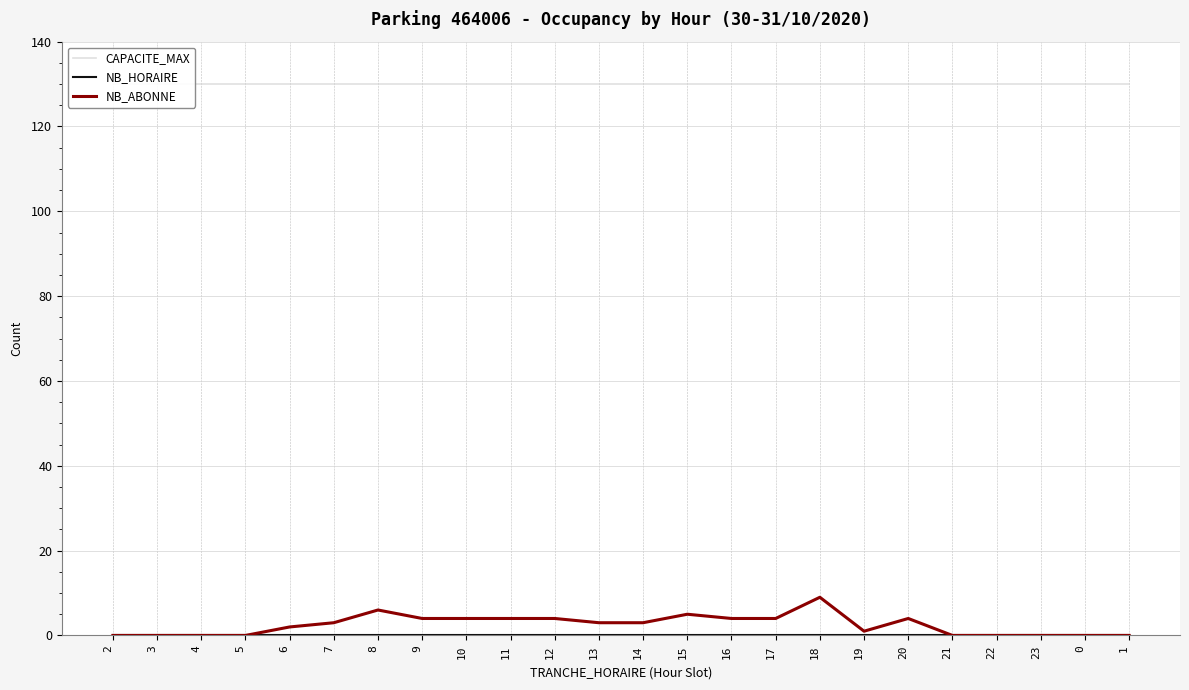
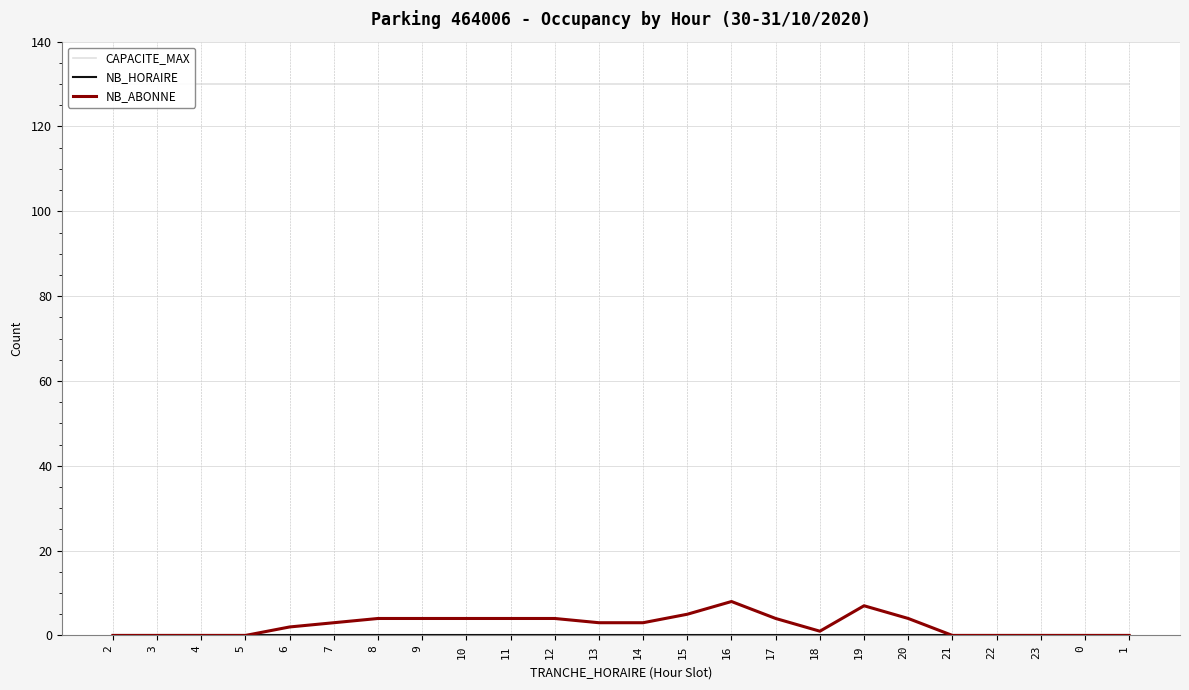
NB_ABONNE, 8: 6 -> 4
NB_ABONNE, 16: 4 -> 8
NB_ABONNE, 18: 9 -> 1
NB_ABONNE, 19: 1 -> 7
